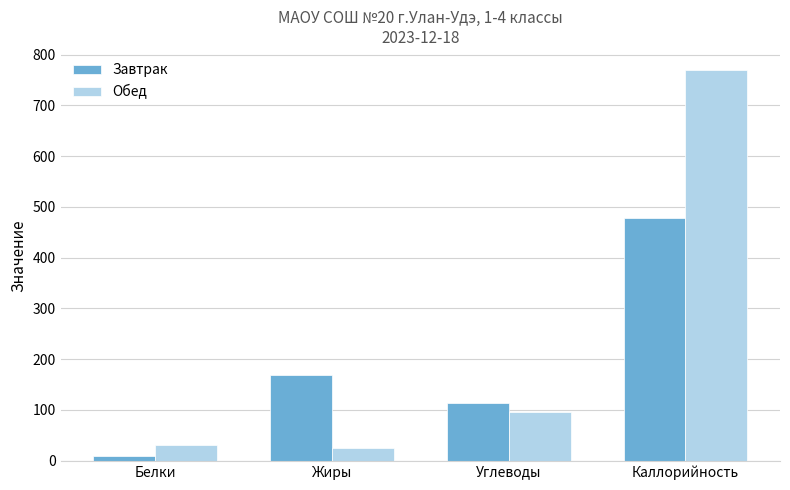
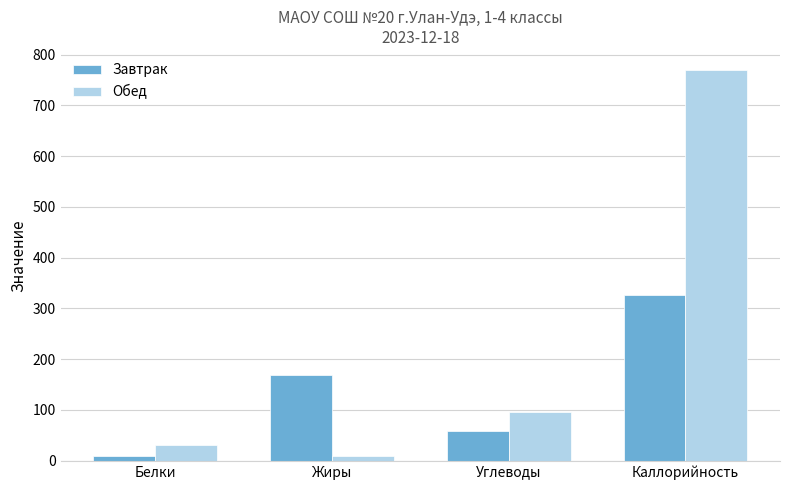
Обед, Жиры: 20 -> 10
Завтрак, Углеводы: 110 -> 60
Завтрак, Каллорийность: 480 -> 330
